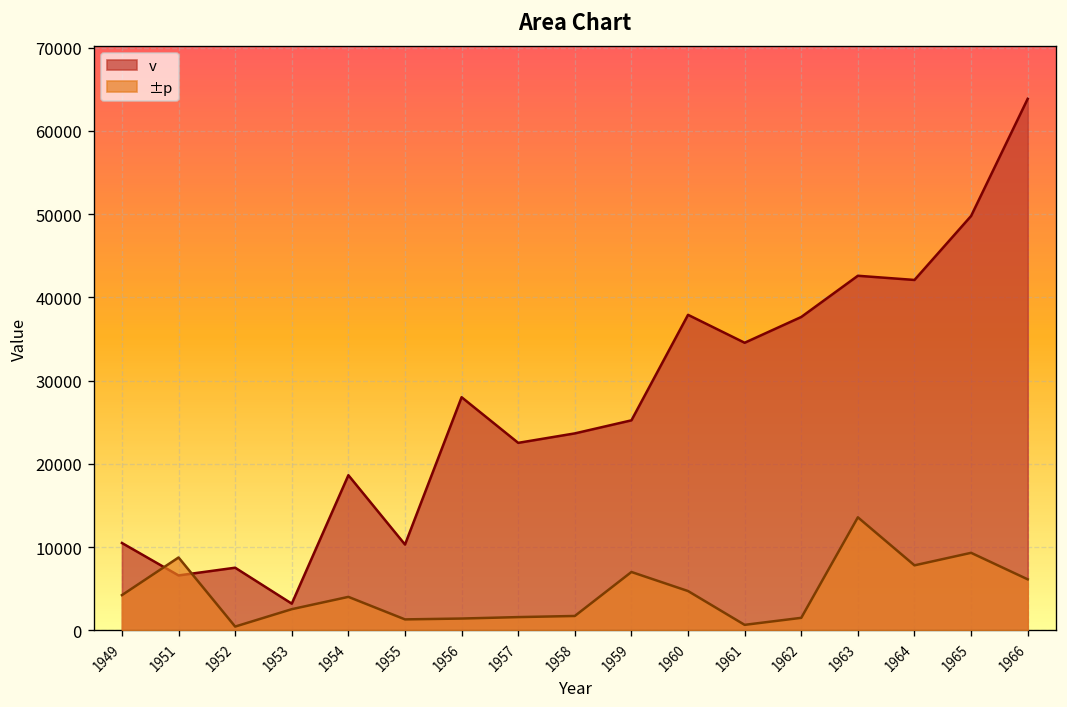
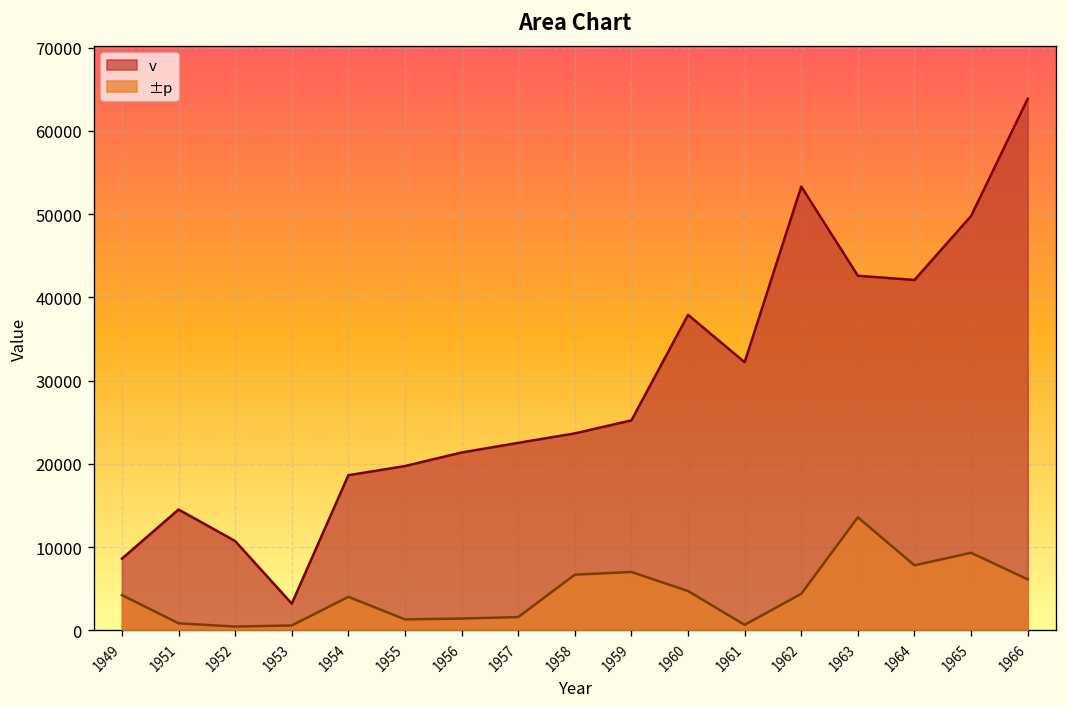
v, 1949: 10000 -> 9000
v, 1951: 7000 -> 15000
±p, 1951: 9000 -> 1000
v, 1952: 8000 -> 11000
±p, 1953: 3000 -> 1000
v, 1955: 10000 -> 20000
v, 1956: 28000 -> 21000
±p, 1958: 2000 -> 7000
v, 1961: 35000 -> 32000
v, 1962: 38000 -> 53000
±p, 1962: 1000 -> 4000
